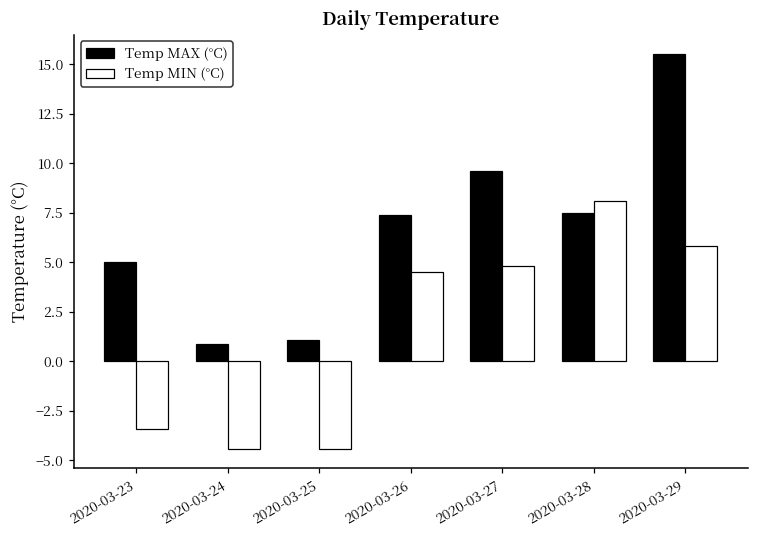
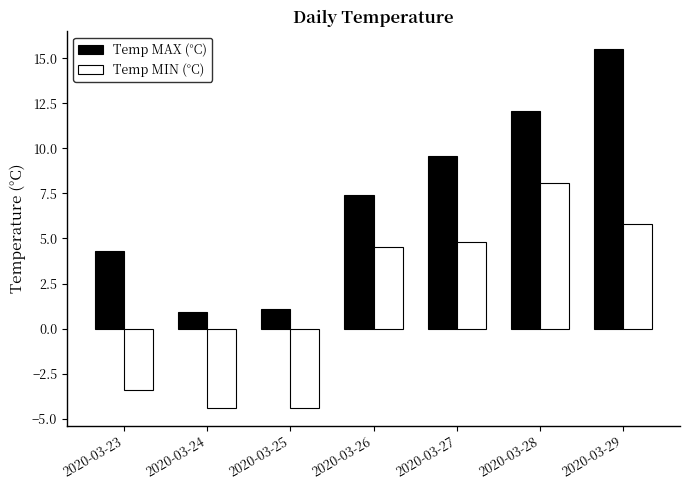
Temp MAX (°C), 2020-03-23: 5.0 -> 4.3
Temp MAX (°C), 2020-03-28: 7.5 -> 12.1
